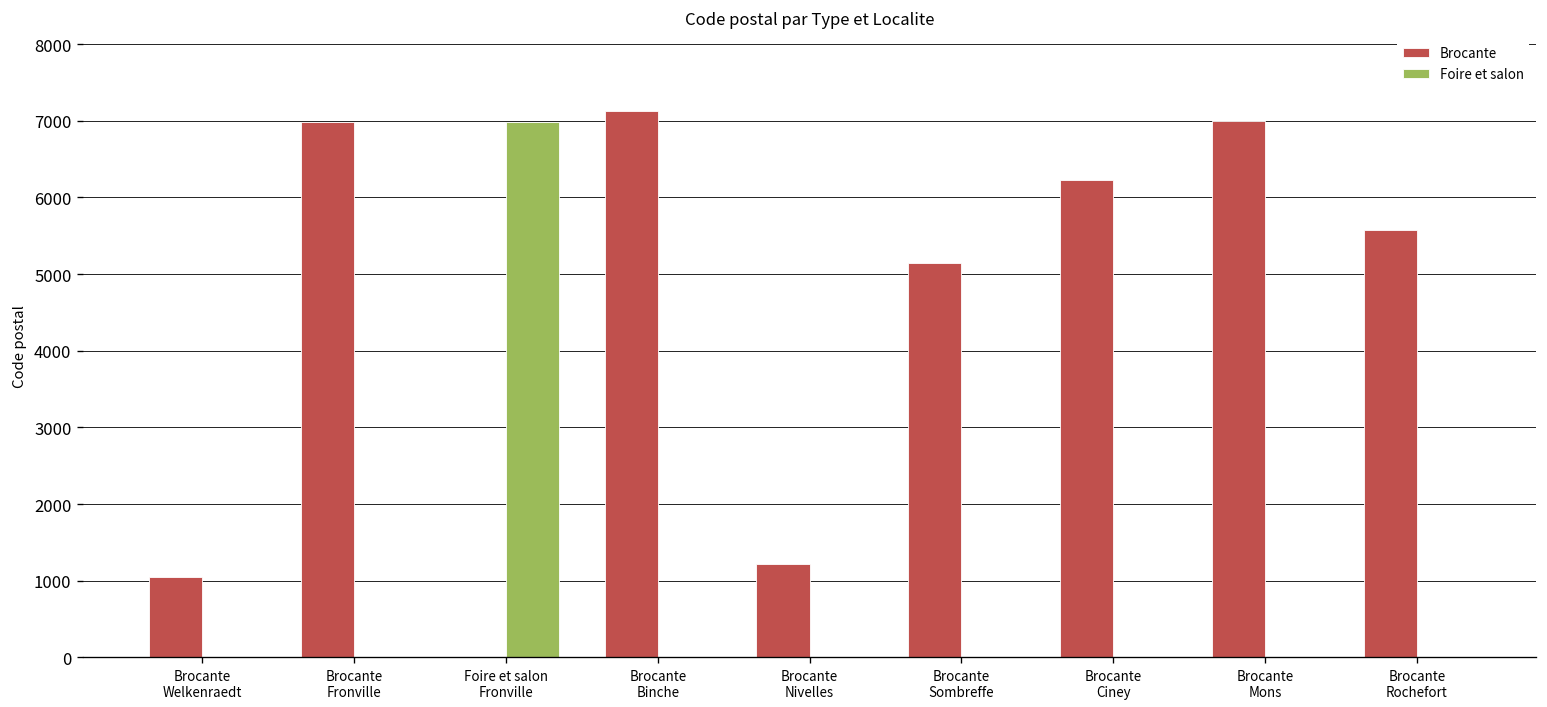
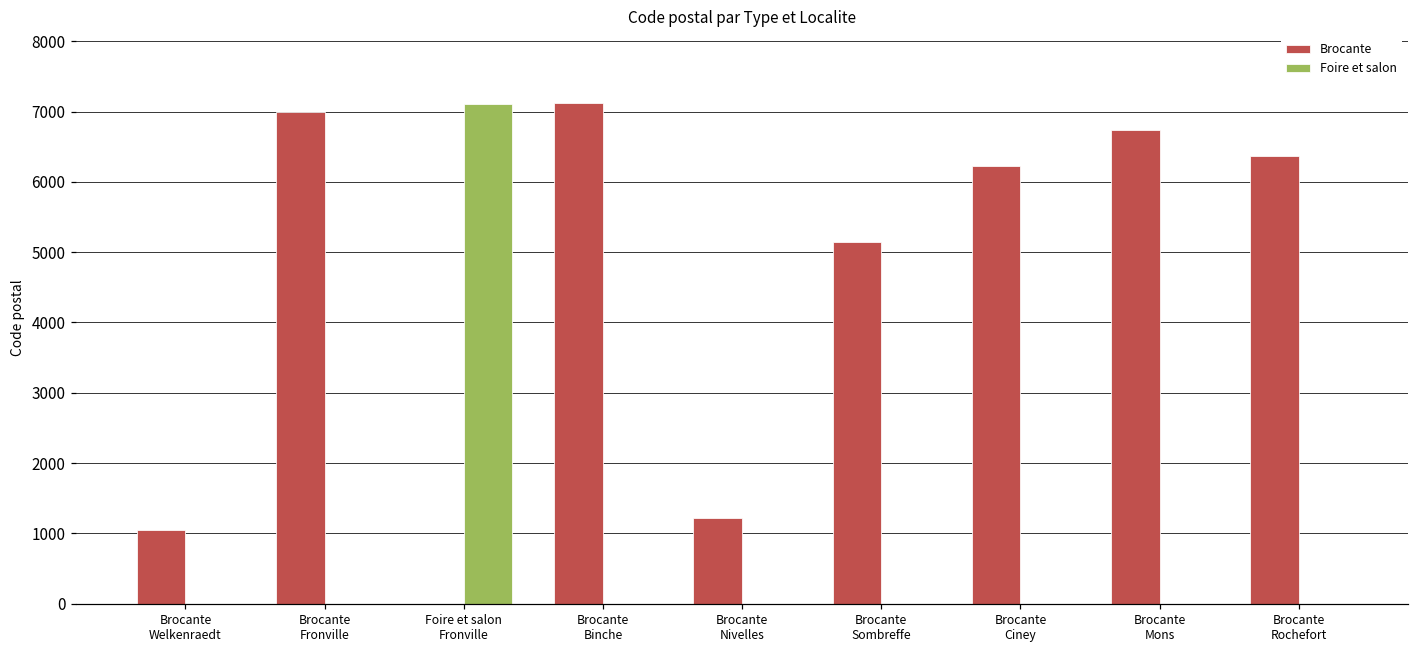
Foire et salon, Foire et salon Fronville: 7000 -> 7100
Brocante, Brocante Mons: 7000 -> 6700
Brocante, Brocante Rochefort: 5600 -> 6400
